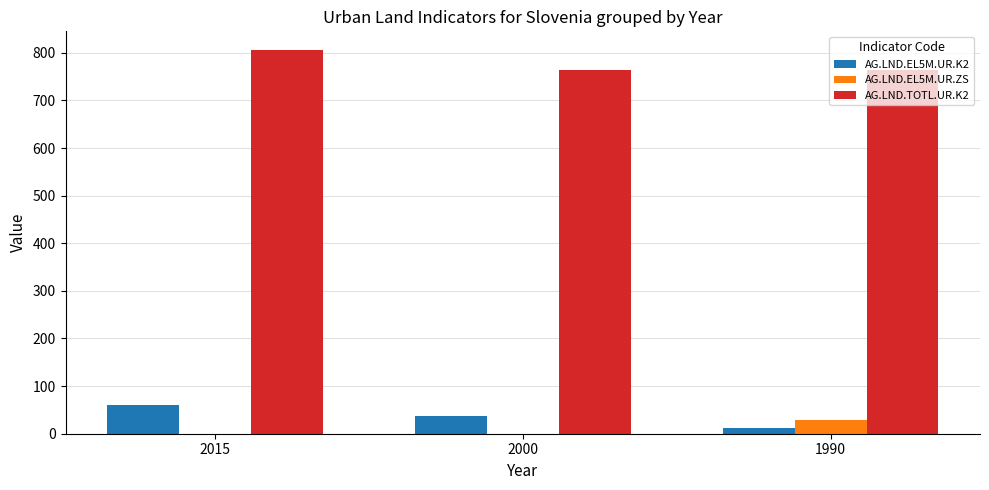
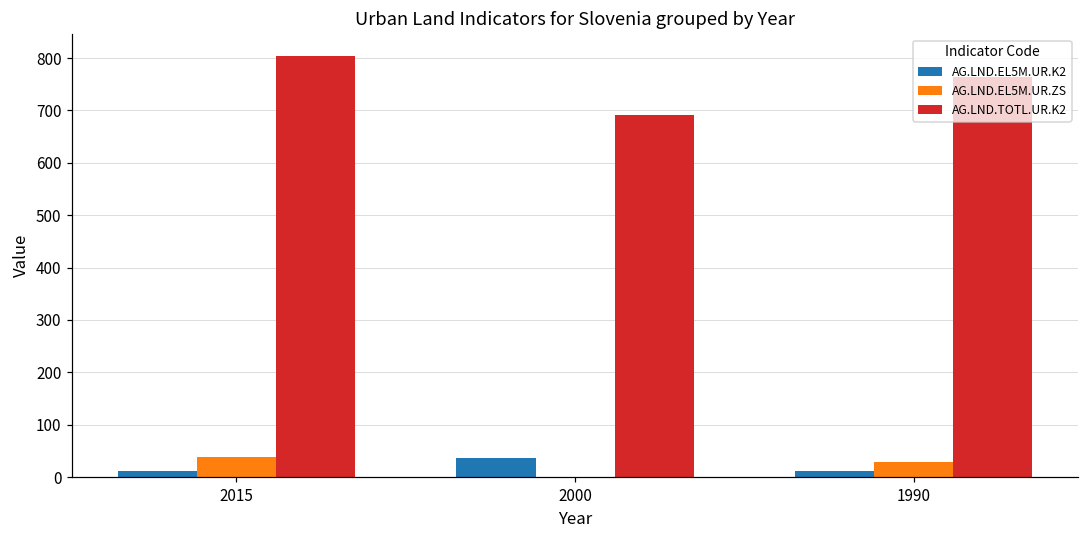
AG.LND.EL5M.UR.K2, 2015: 60 -> 10
AG.LND.EL5M.UR.ZS, 2015: 0 -> 40
AG.LND.TOTL.UR.K2, 2000: 760 -> 690
